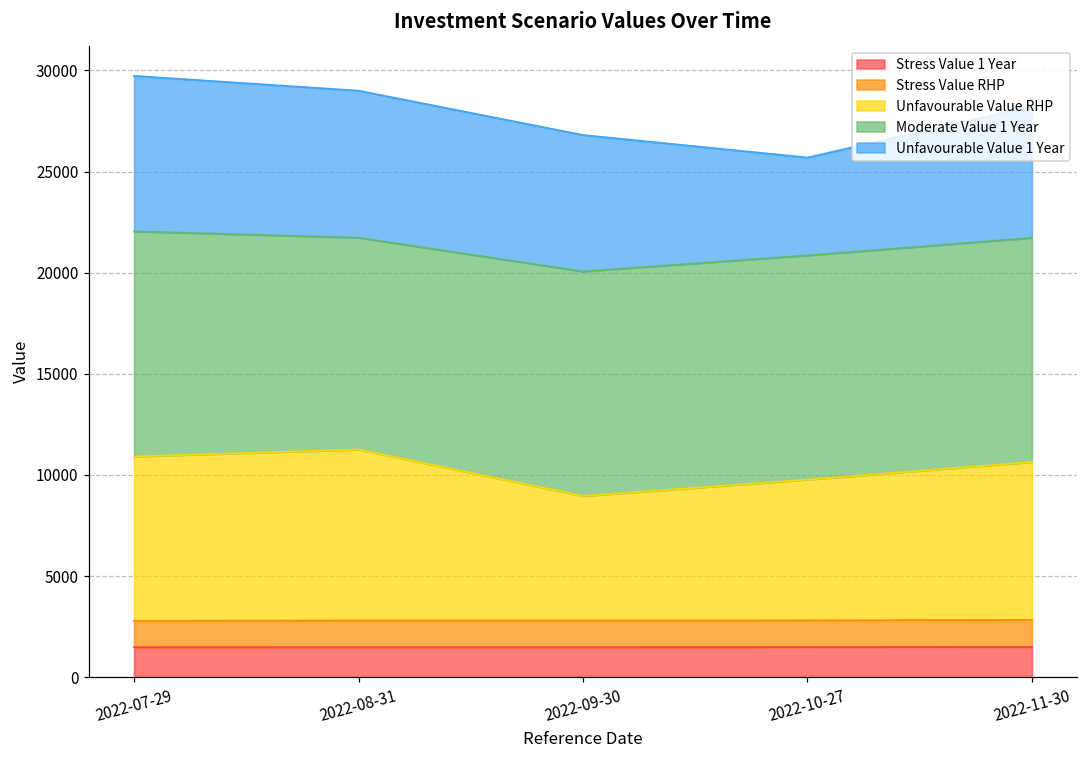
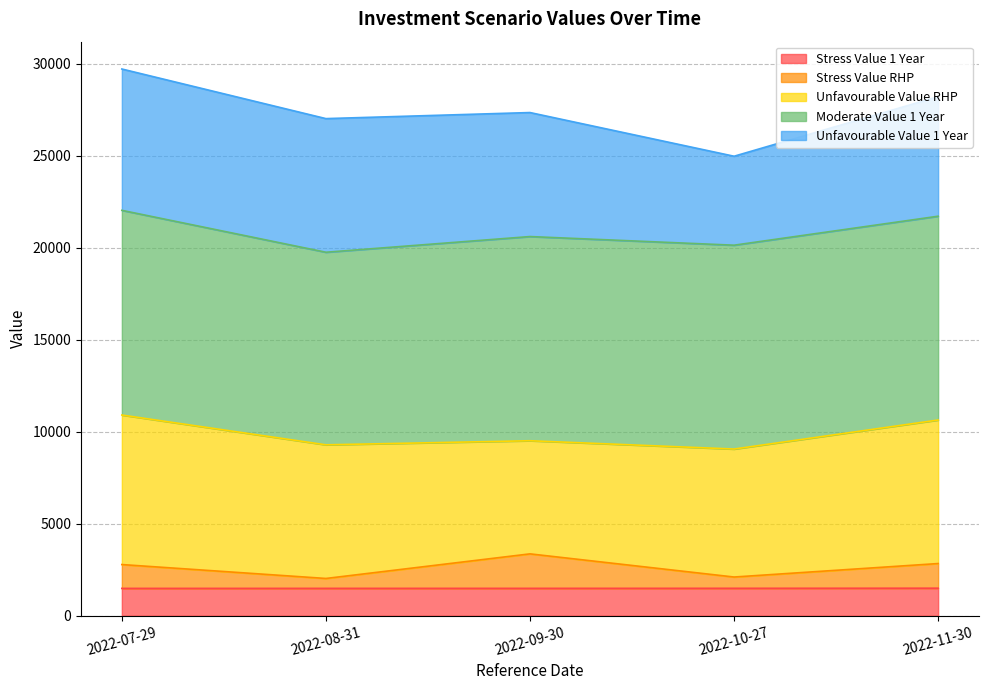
Stress Value RHP, 2022-08-31: 1300 -> 500
Unfavourable Value RHP, 2022-08-31: 8500 -> 7300
Stress Value RHP, 2022-09-30: 1300 -> 1900
Stress Value RHP, 2022-10-27: 1300 -> 600
